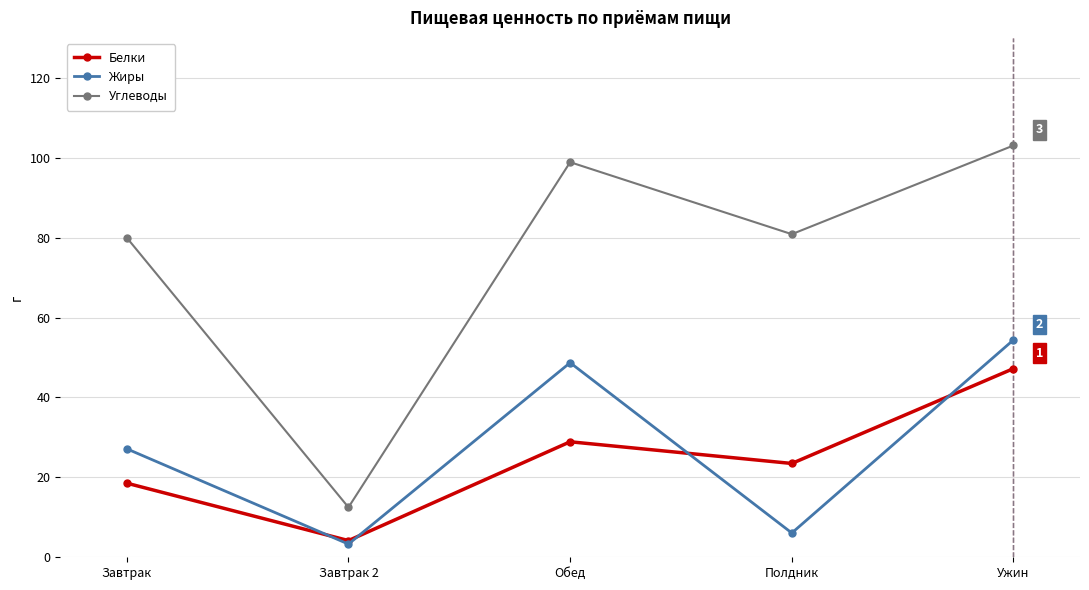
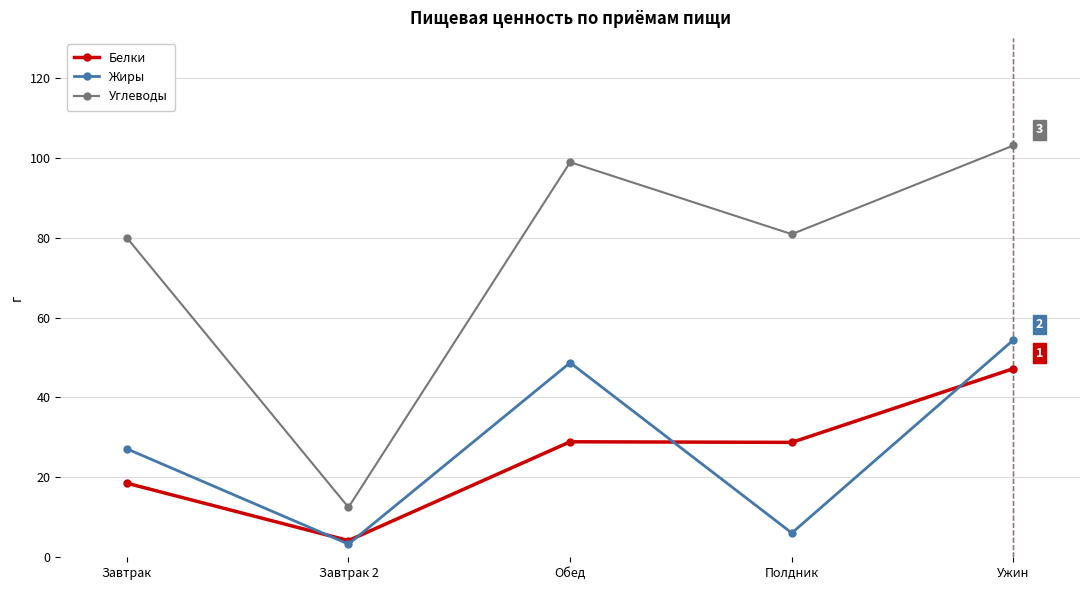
Белки, Полдник: 23 -> 29
